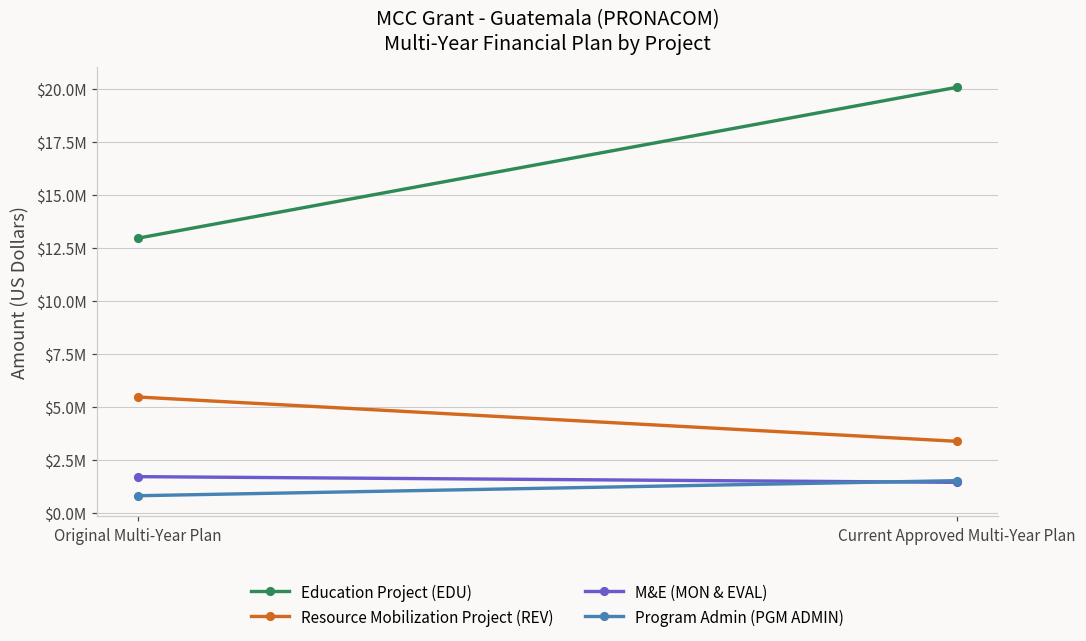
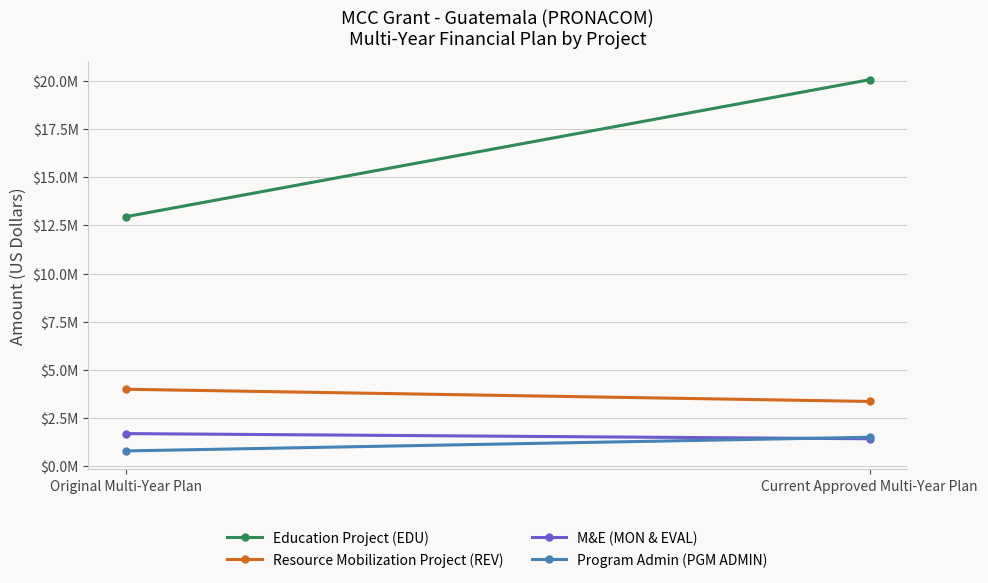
Resource Mobilization Project (REV), Original Multi-Year Plan: $5500000 -> $4000000
